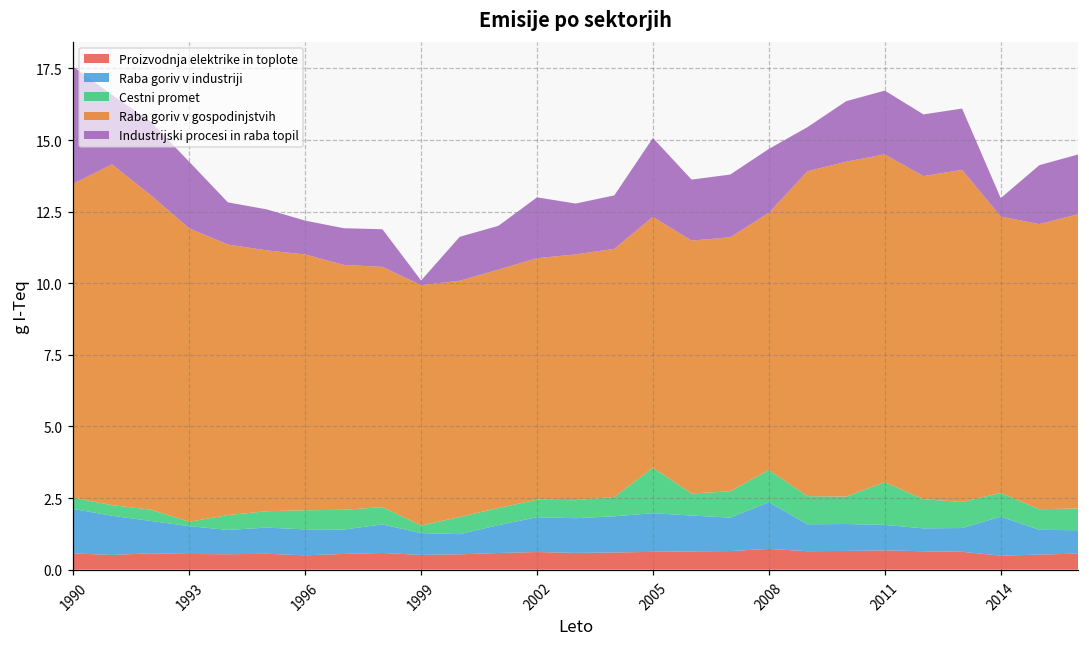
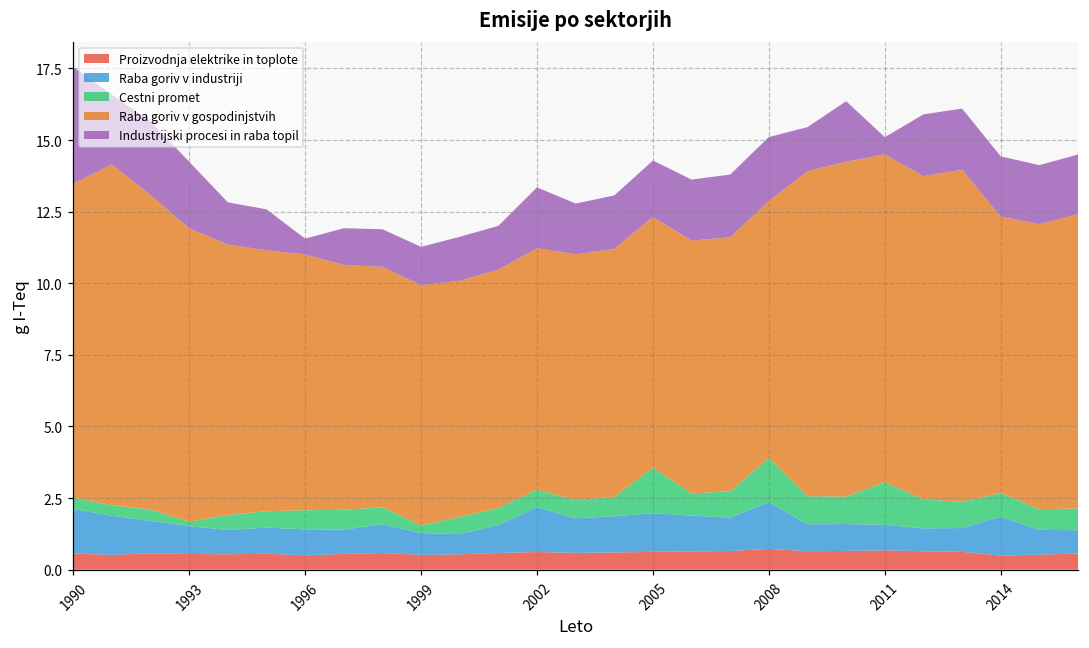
Industrijski procesi in raba topil, 1996: 1.2 -> 0.6
Industrijski procesi in raba topil, 1999: 0.2 -> 1.3
Raba goriv v industriji, 2002: 1.2 -> 1.6
Industrijski procesi in raba topil, 2005: 2.8 -> 2.0
Cestni promet, 2008: 1.1 -> 1.5
Industrijski procesi in raba topil, 2011: 2.2 -> 0.6
Industrijski procesi in raba topil, 2014: 0.6 -> 2.1
